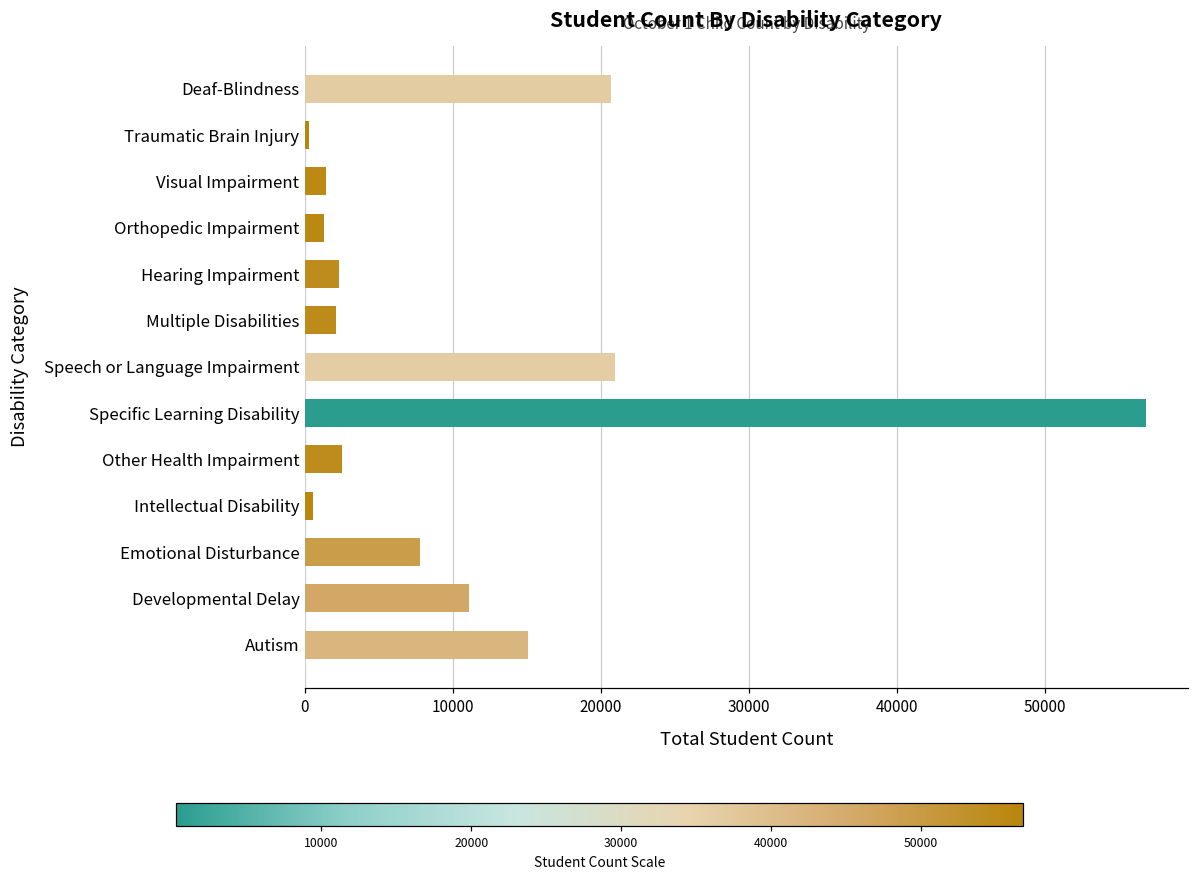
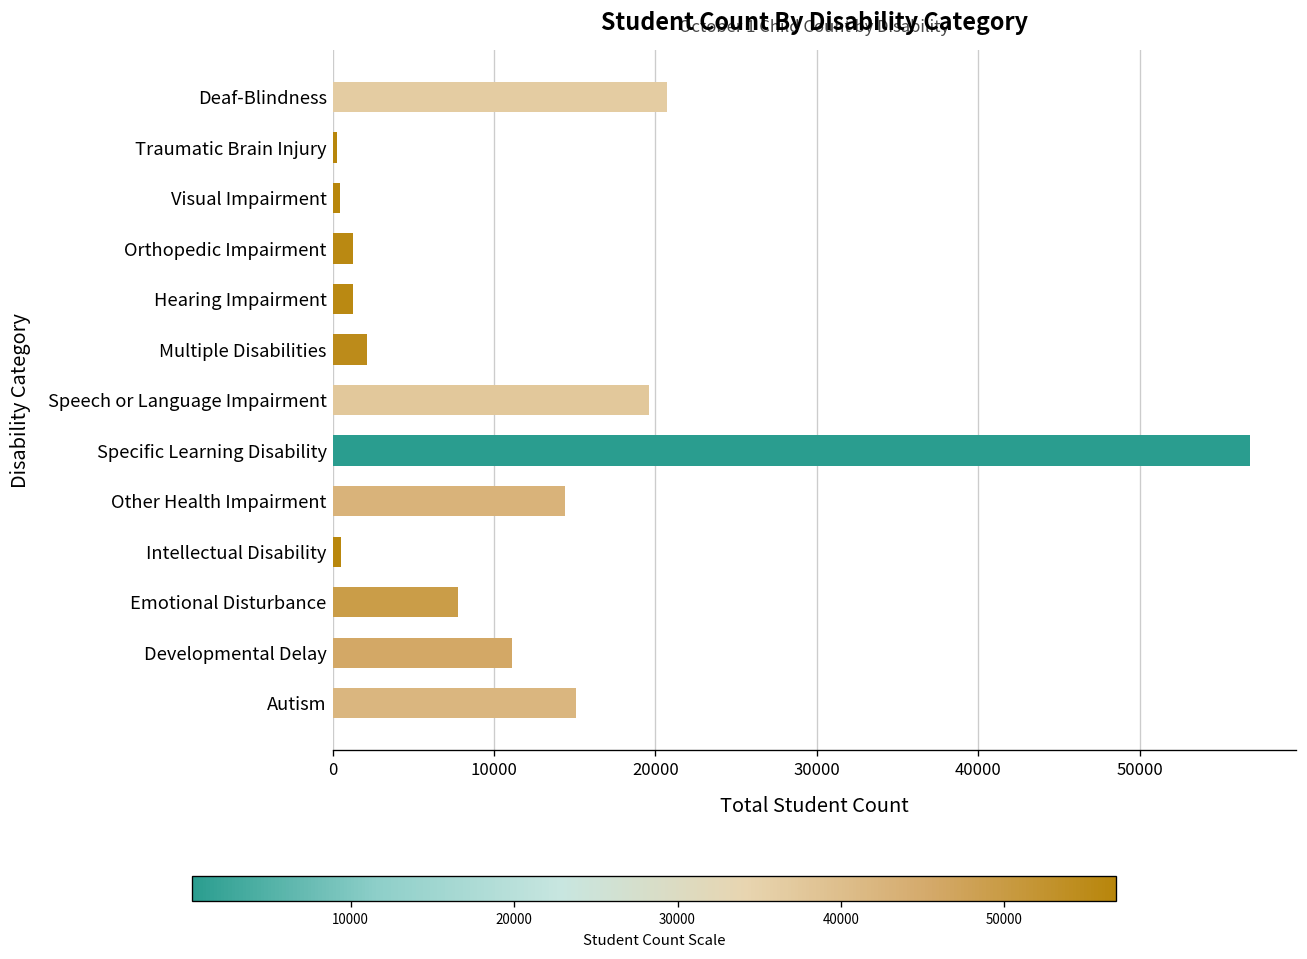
Visual Impairment: 1500 -> 500
Hearing Impairment: 2300 -> 1300
Speech or Language Impairment: 20900 -> 19600
Other Health Impairment: 2500 -> 14400
